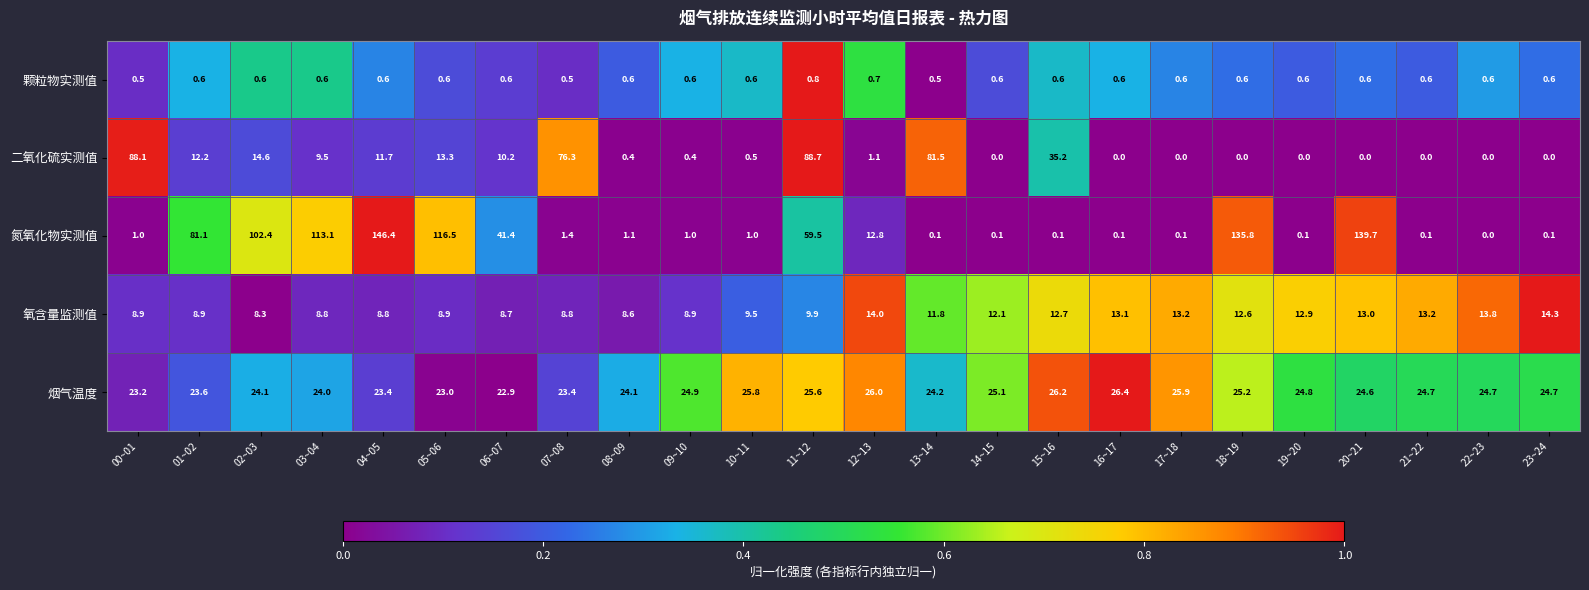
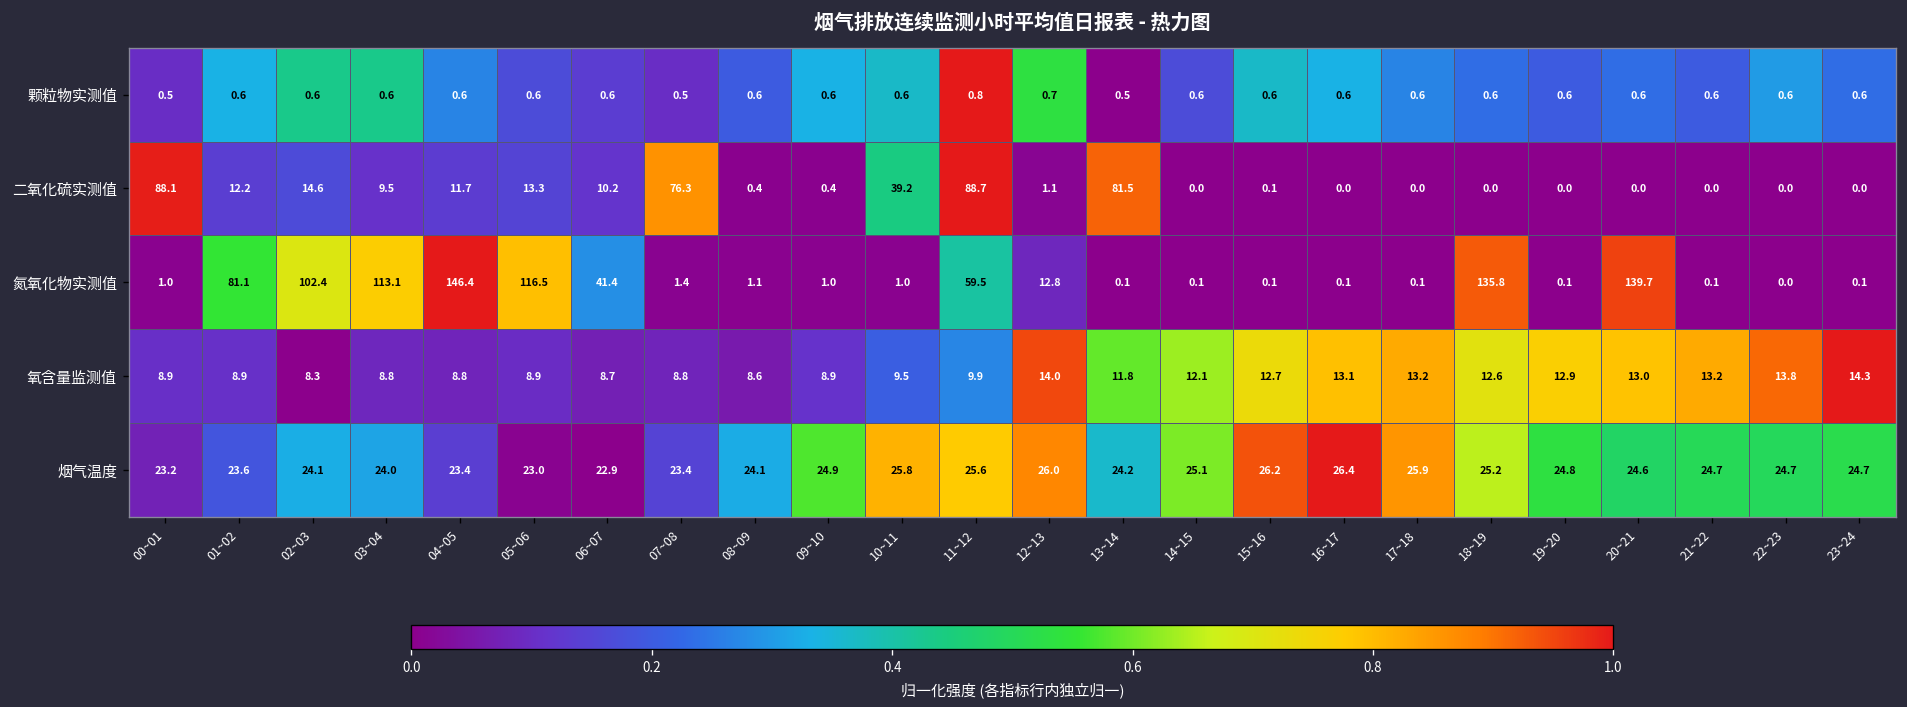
二氧化硫实测值, 10~11: 0.5 -> 39.2
二氧化硫实测值, 15~16: 35.2 -> 0.1
